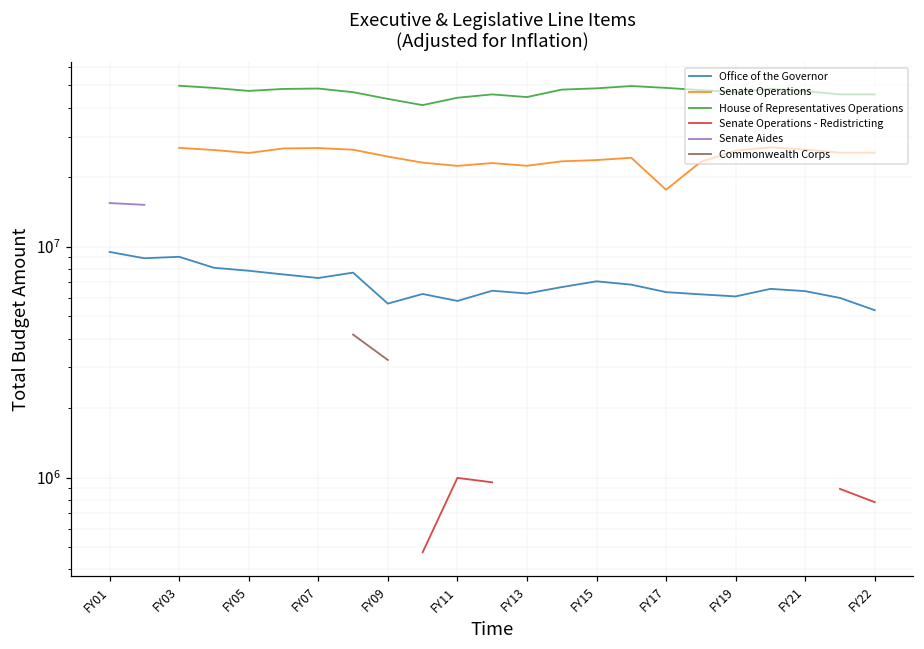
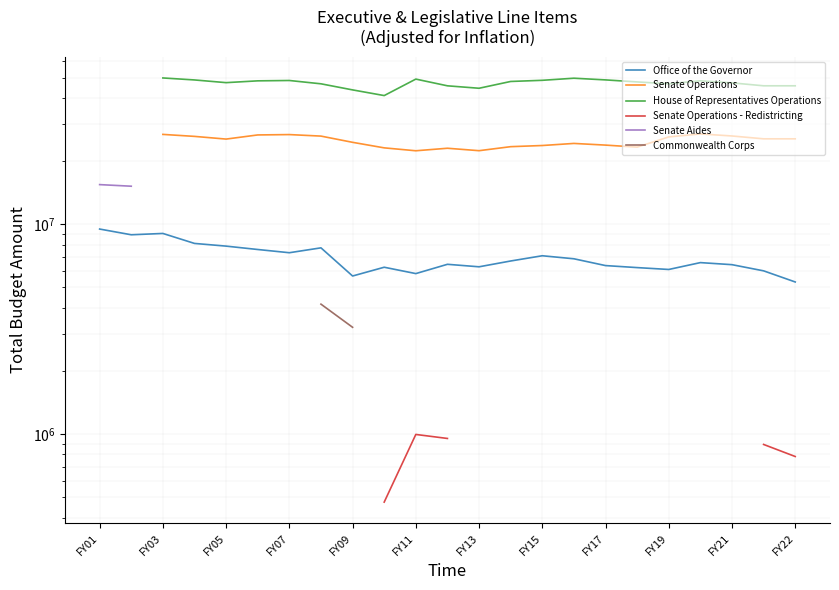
House of Representatives Operations, FY11: 44000000 -> 49000000
Senate Operations, FY17: 18000000 -> 24000000
